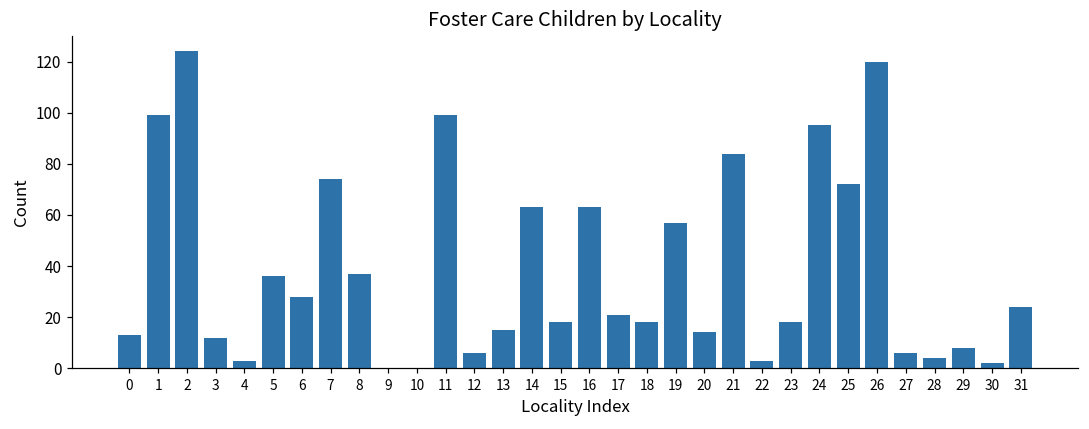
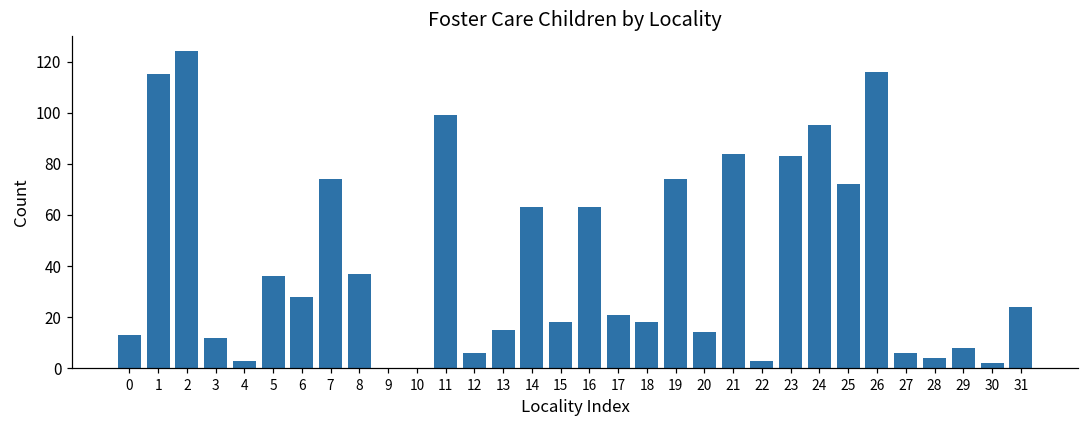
1: 99 -> 115
19: 57 -> 74
23: 18 -> 83
26: 120 -> 116
